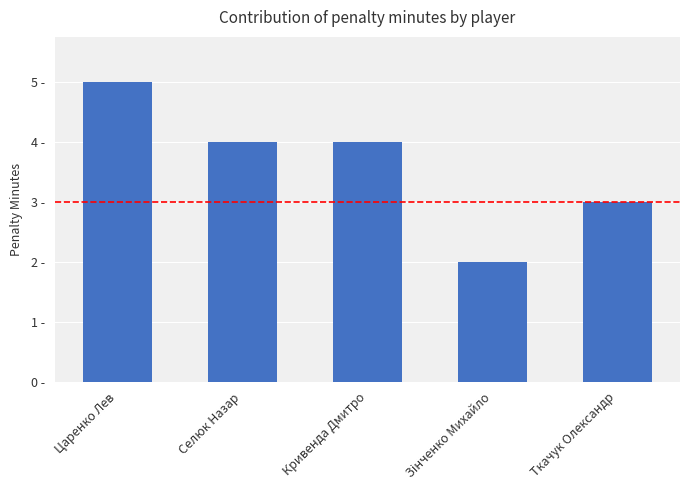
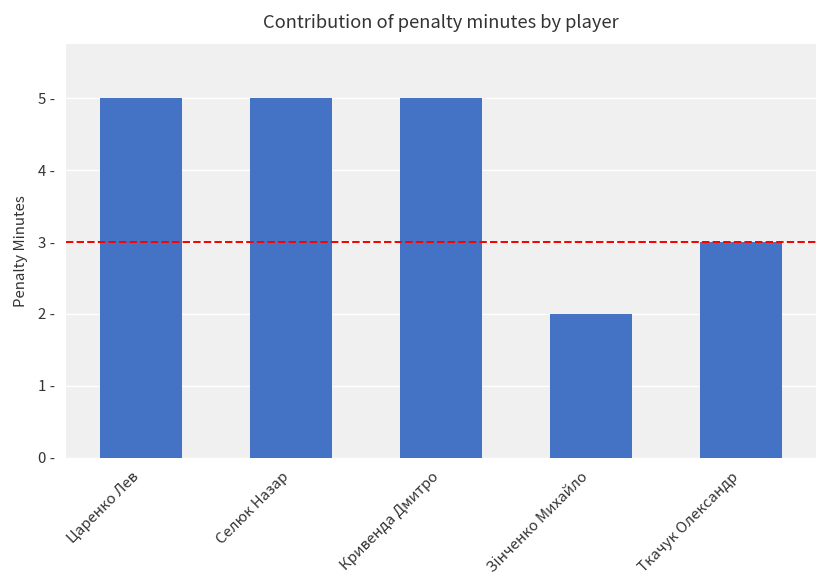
Селюк Назар: 4 - -> 5 -
Кривенда Дмитро: 4 - -> 5 -
